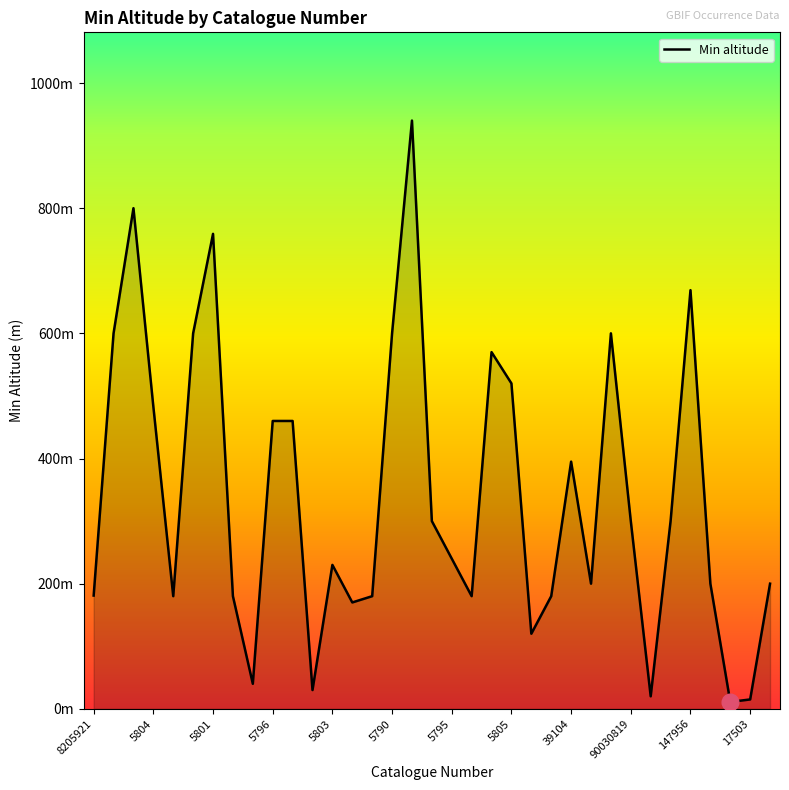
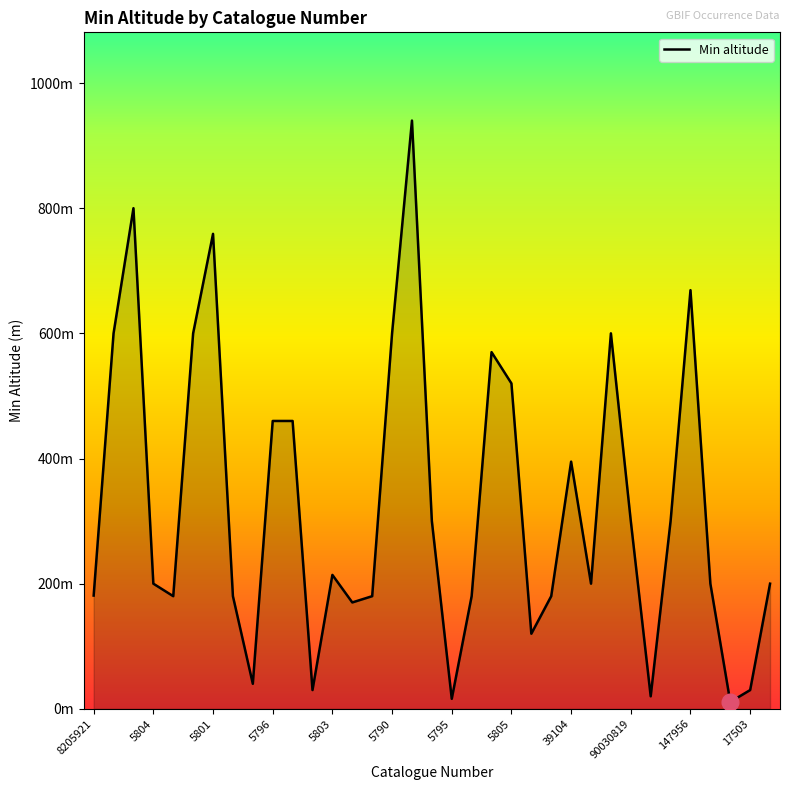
Min altitude, 5804: 480m -> 200m
Min altitude, 5803: 230m -> 210m
Min altitude, 5795: 240m -> 20m
Min altitude, 17503: 20m -> 30m
